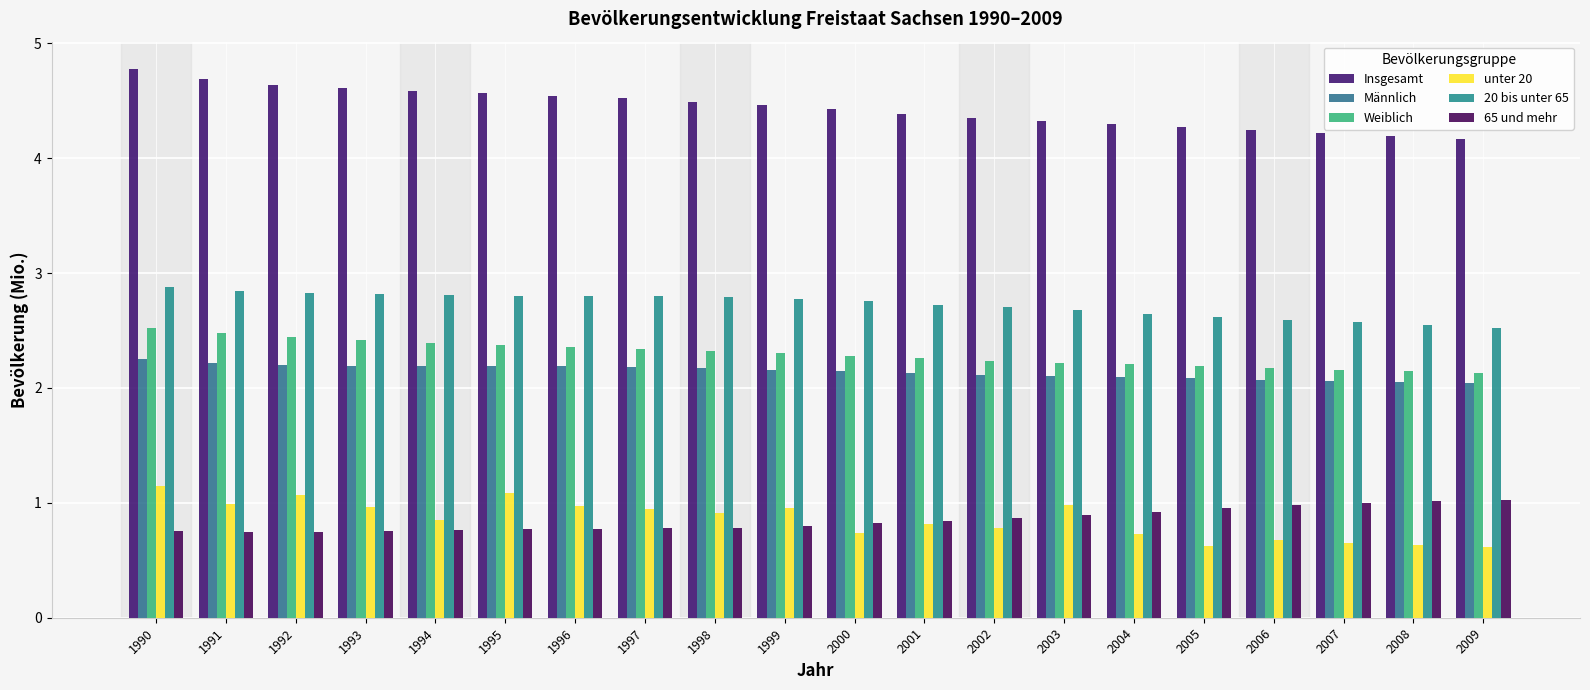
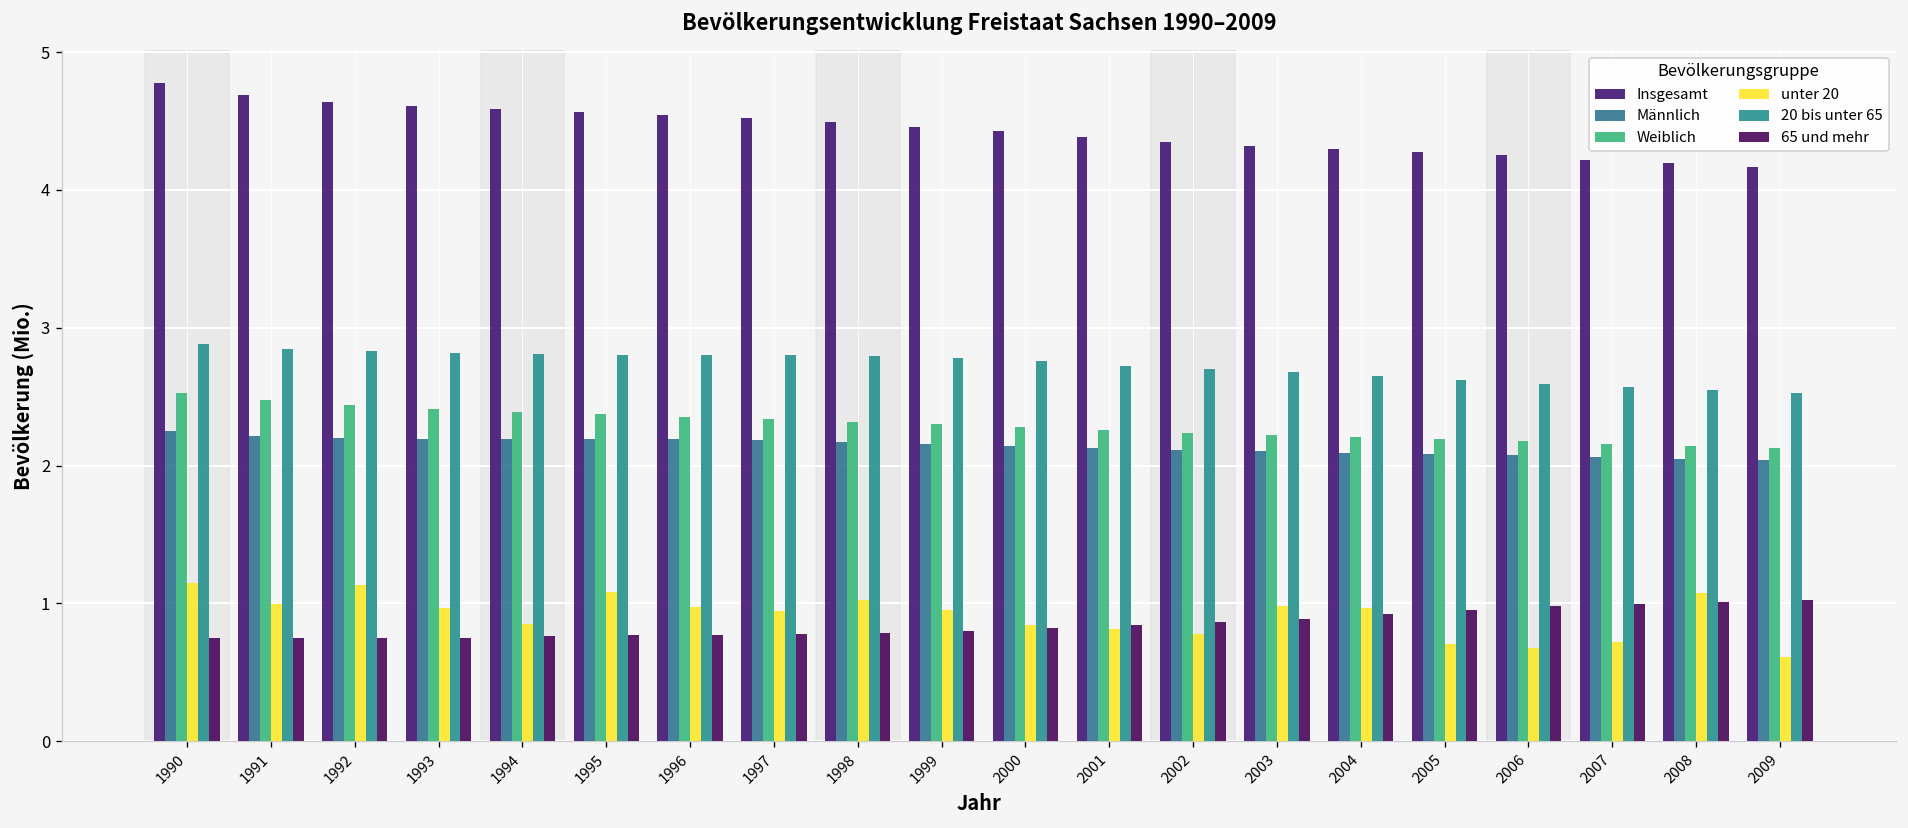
unter 20, 1992: 1.07 -> 1.14
unter 20, 1998: 0.91 -> 1.02
unter 20, 2000: 0.74 -> 0.85
unter 20, 2004: 0.73 -> 0.96
unter 20, 2005: 0.63 -> 0.70
unter 20, 2007: 0.65 -> 0.72
unter 20, 2008: 0.63 -> 1.07
